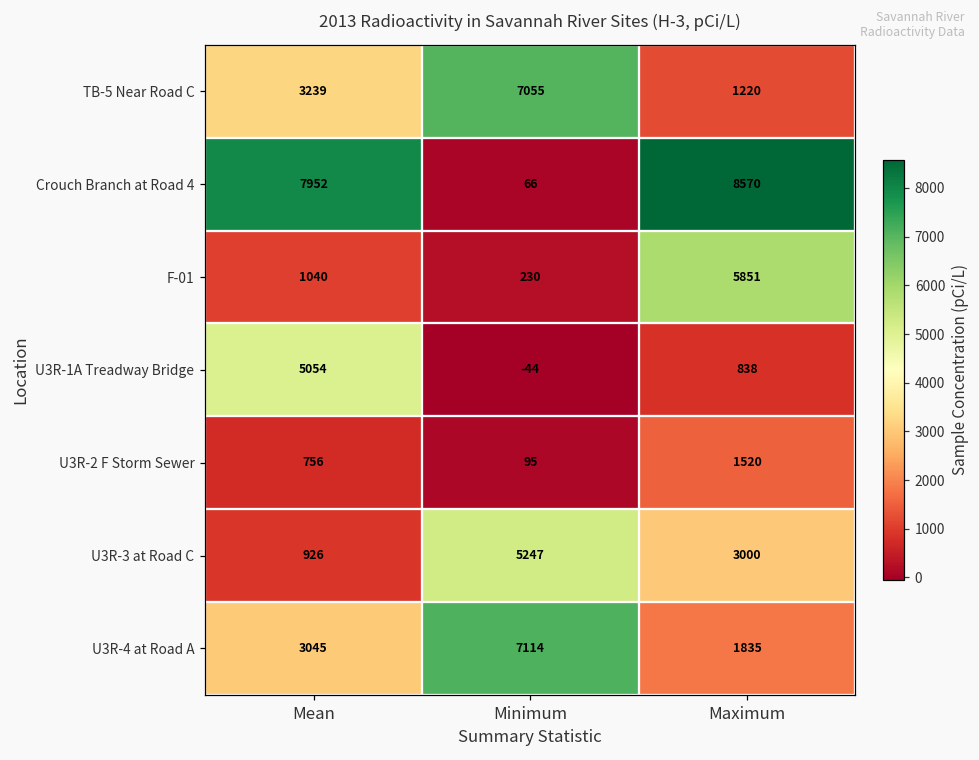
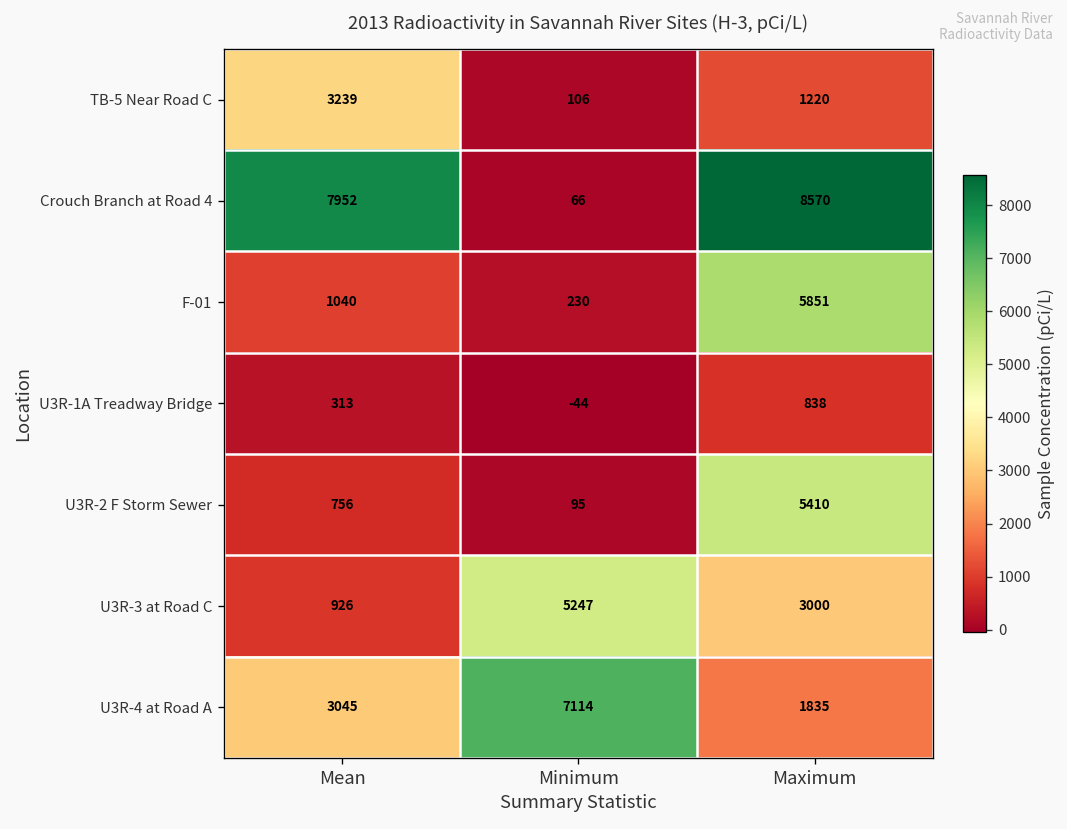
TB-5 Near Road C, Minimum: 7055 -> 106
U3R-1A Treadway Bridge, Mean: 5054 -> 313
U3R-2 F Storm Sewer, Maximum: 1520 -> 5410
